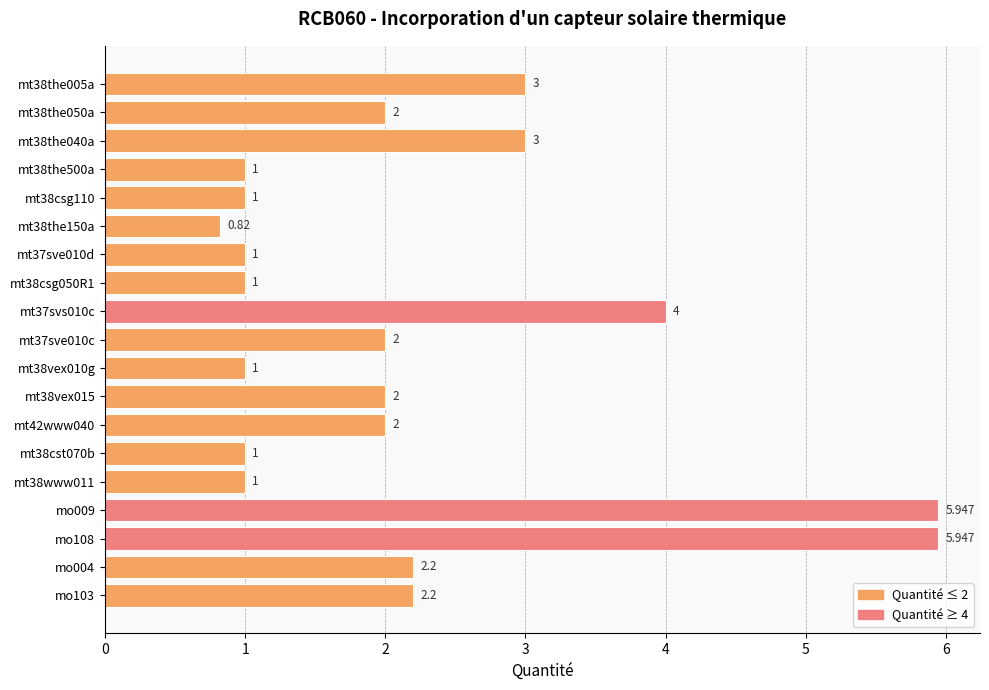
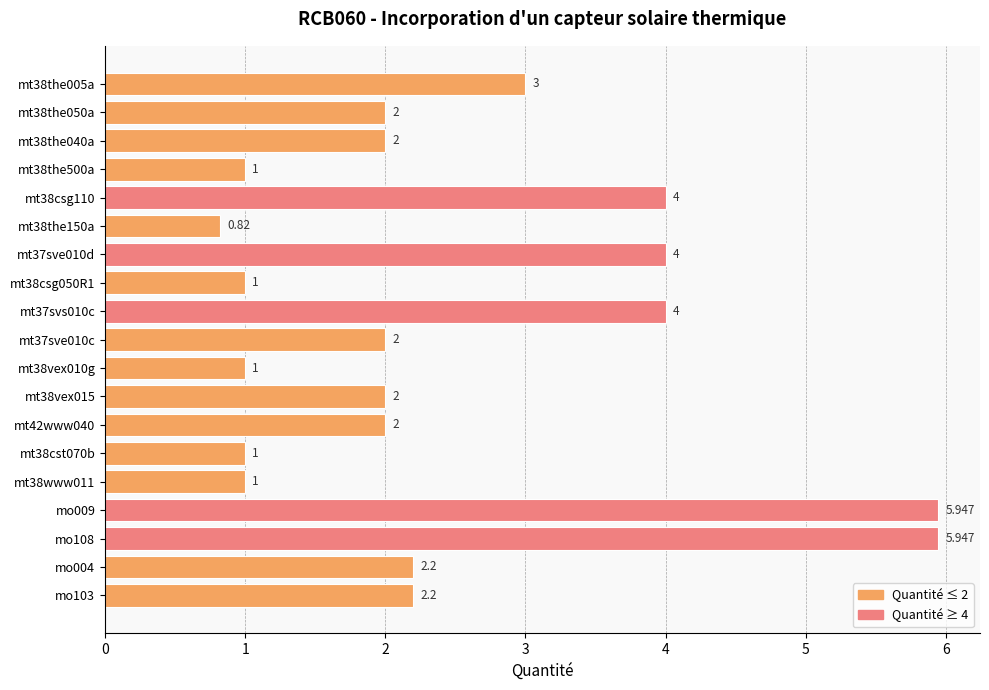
mt38the040a: 3 -> 2
mt38csg110: 1 -> 4
mt37sve010d: 1 -> 4
